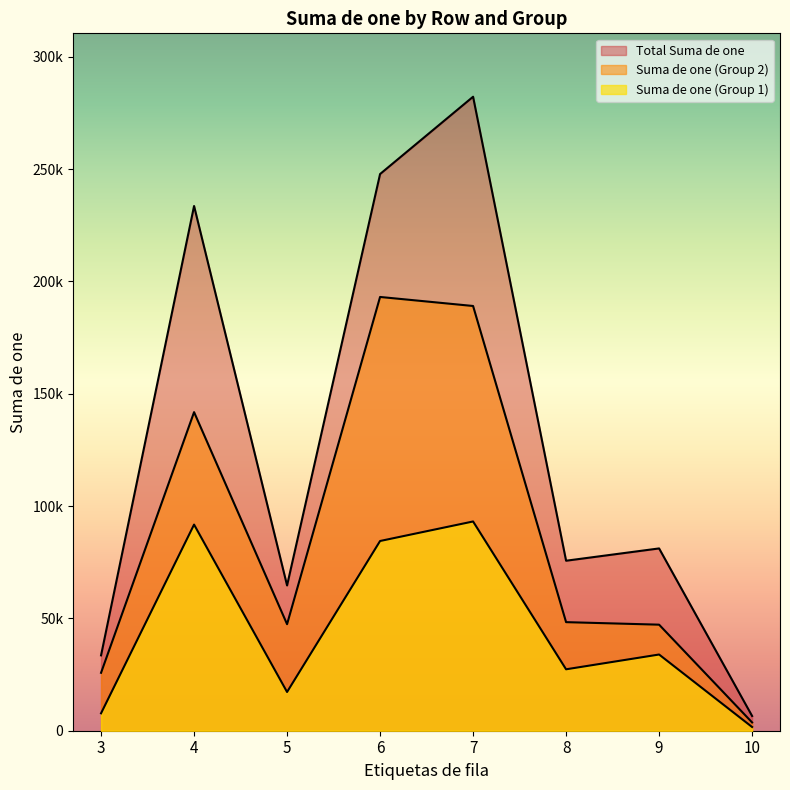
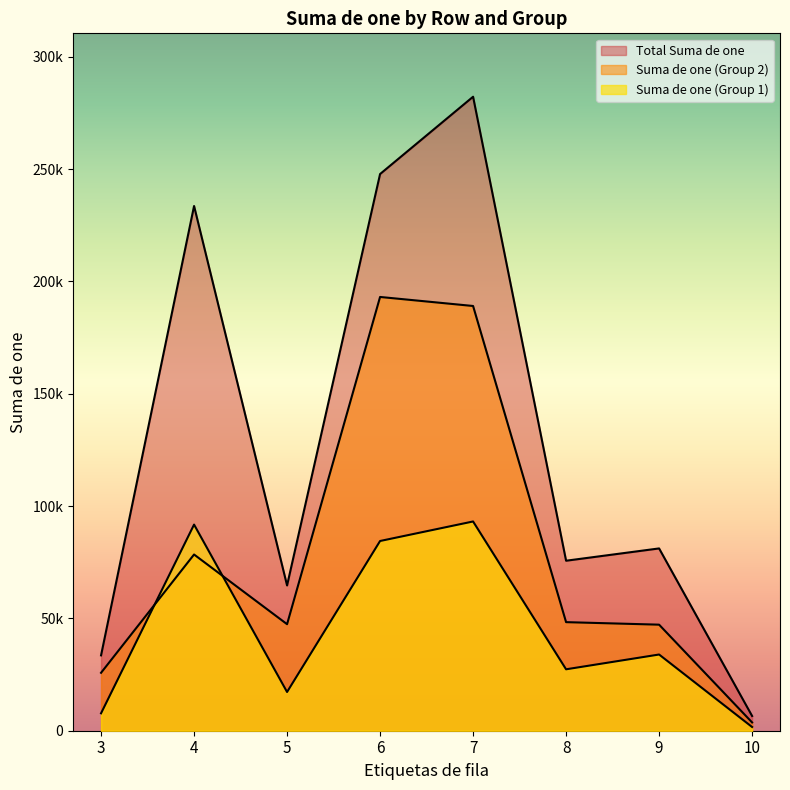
Suma de one (Group 2), 4: 142000 -> 78000
